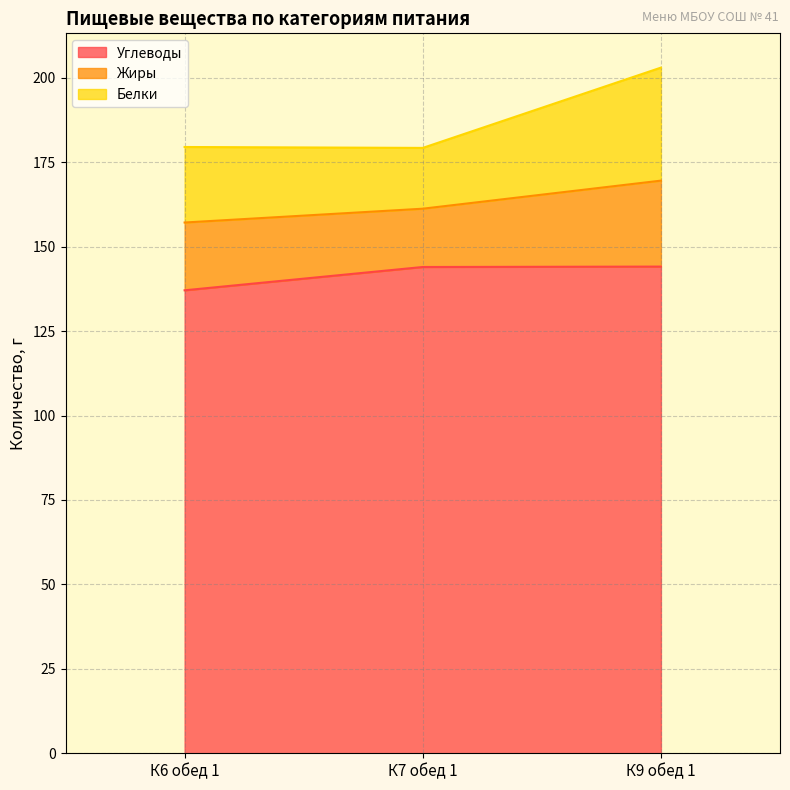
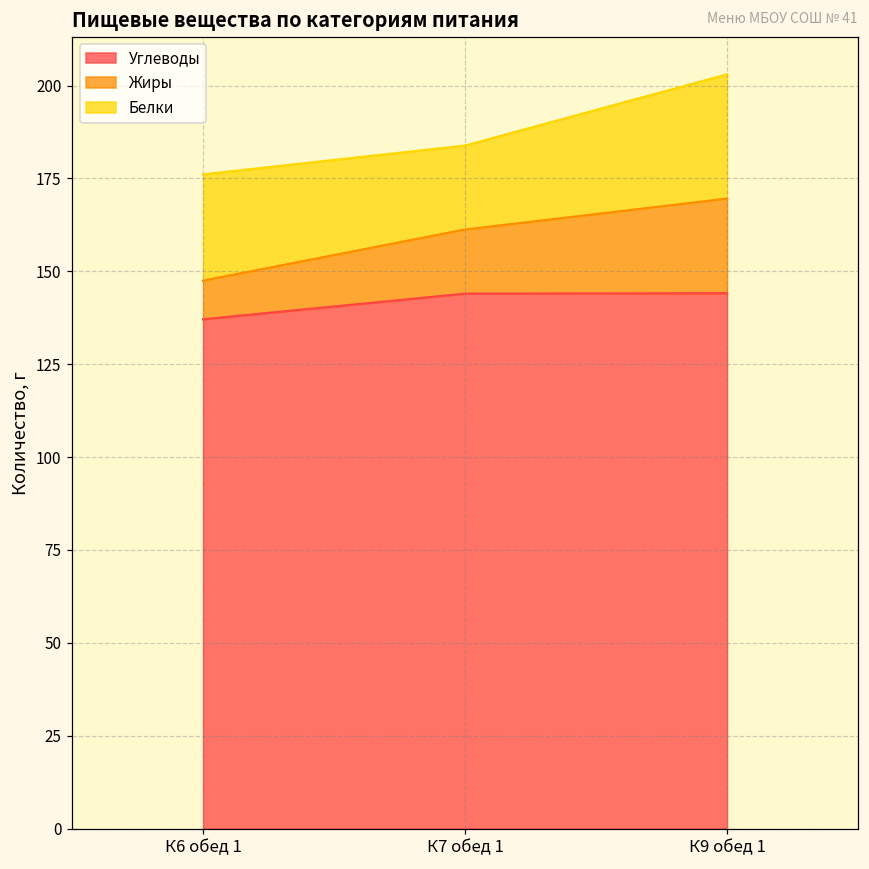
Жиры, К6 обед 1: 20 -> 10
Белки, К6 обед 1: 22 -> 29
Белки, К7 обед 1: 18 -> 23
